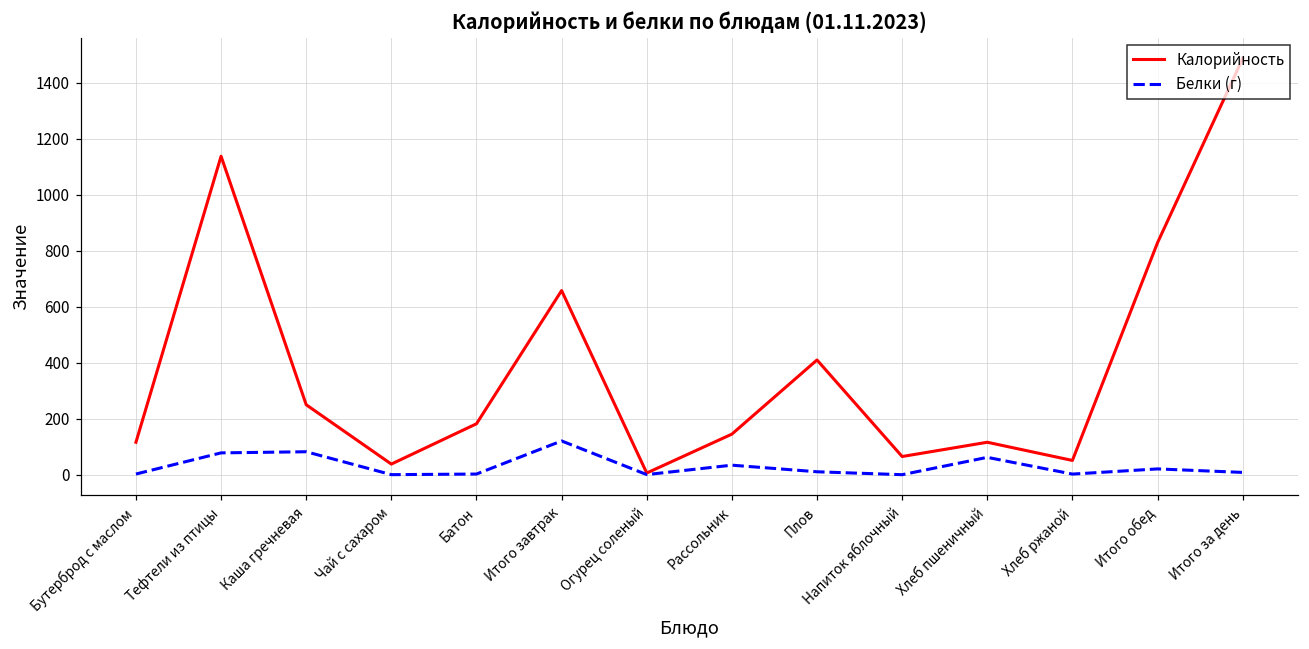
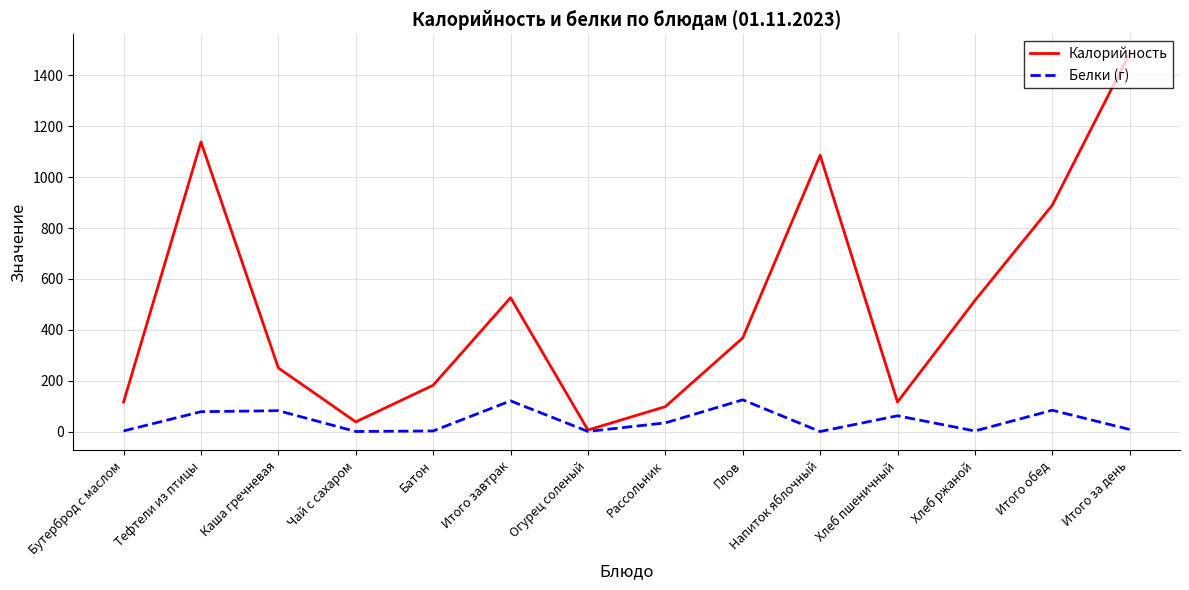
Калорийность, Итого завтрак: 660 -> 530
Калорийность, Рассольник: 150 -> 100
Калорийность, Плов: 410 -> 370
Белки (г), Плов: 10 -> 120
Калорийность, Напиток яблочный: 70 -> 1090
Калорийность, Хлеб ржаной: 50 -> 520
Калорийность, Итого обед: 830 -> 890
Белки (г), Итого обед: 20 -> 80
